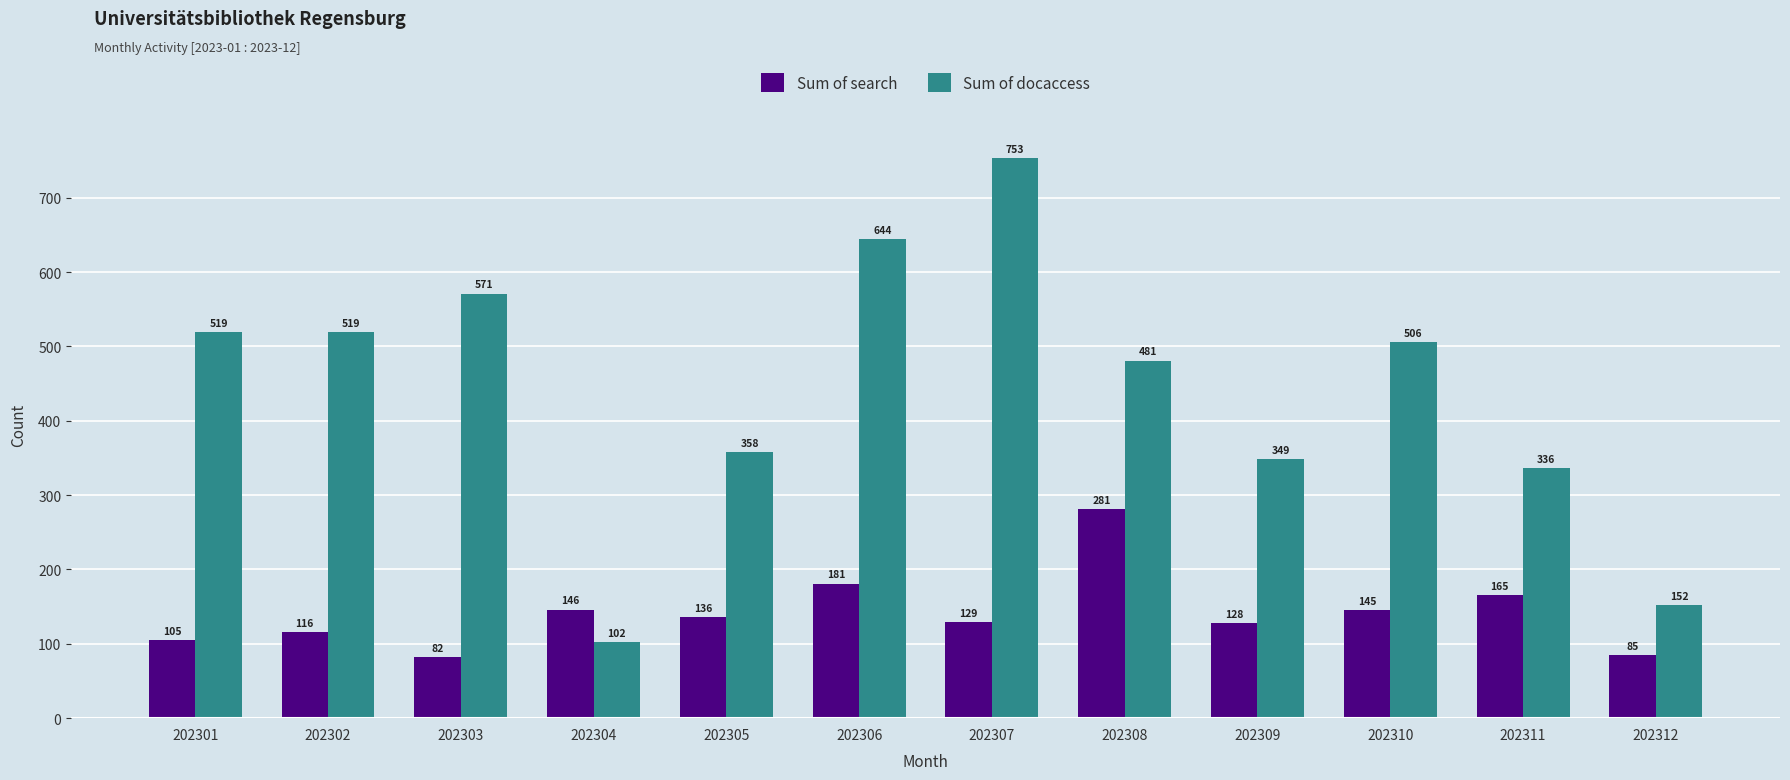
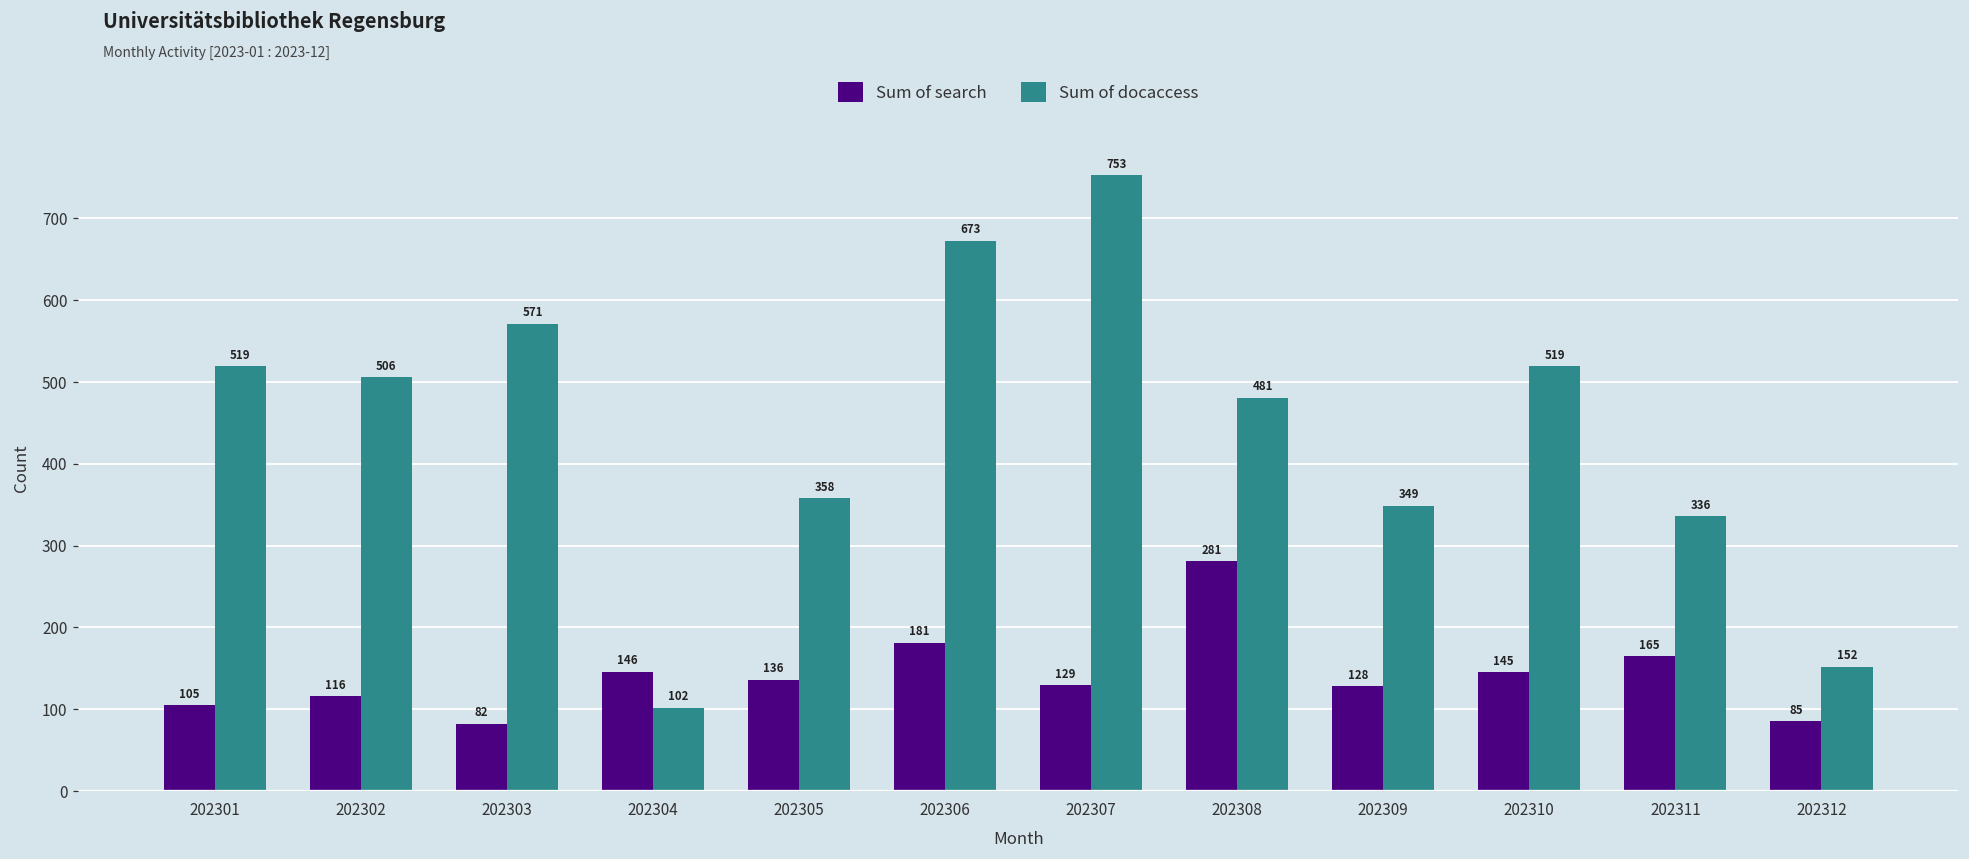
Sum of docaccess, 202302: 519 -> 506
Sum of docaccess, 202306: 644 -> 673
Sum of docaccess, 202310: 506 -> 519
